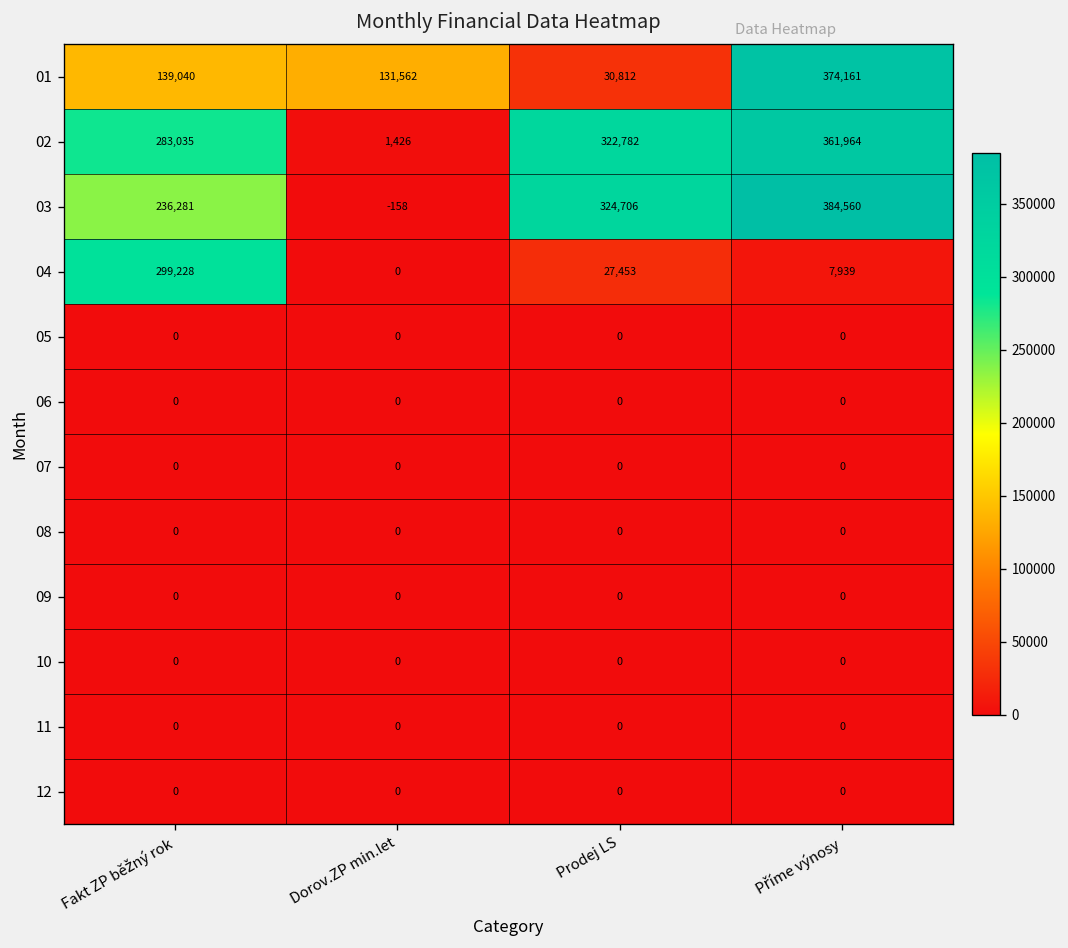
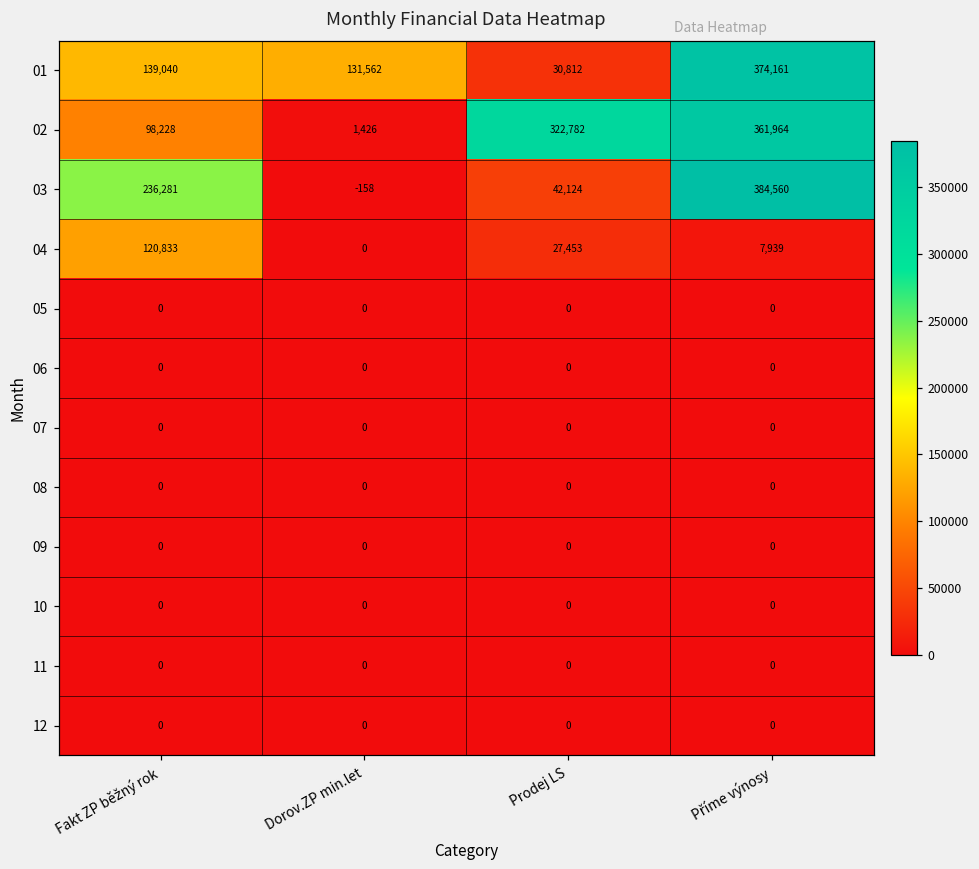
02, Fakt ZP běžný rok: 283,035 -> 98,228
03, Prodej LS: 324,706 -> 42,124
04, Fakt ZP běžný rok: 299,228 -> 120,833
